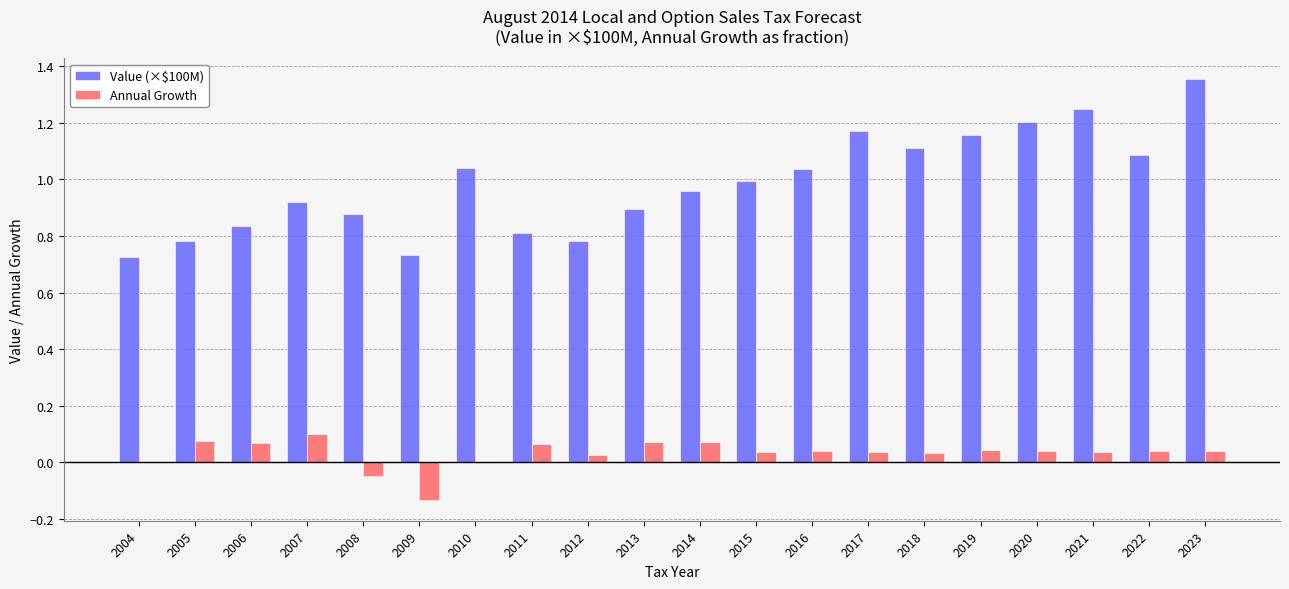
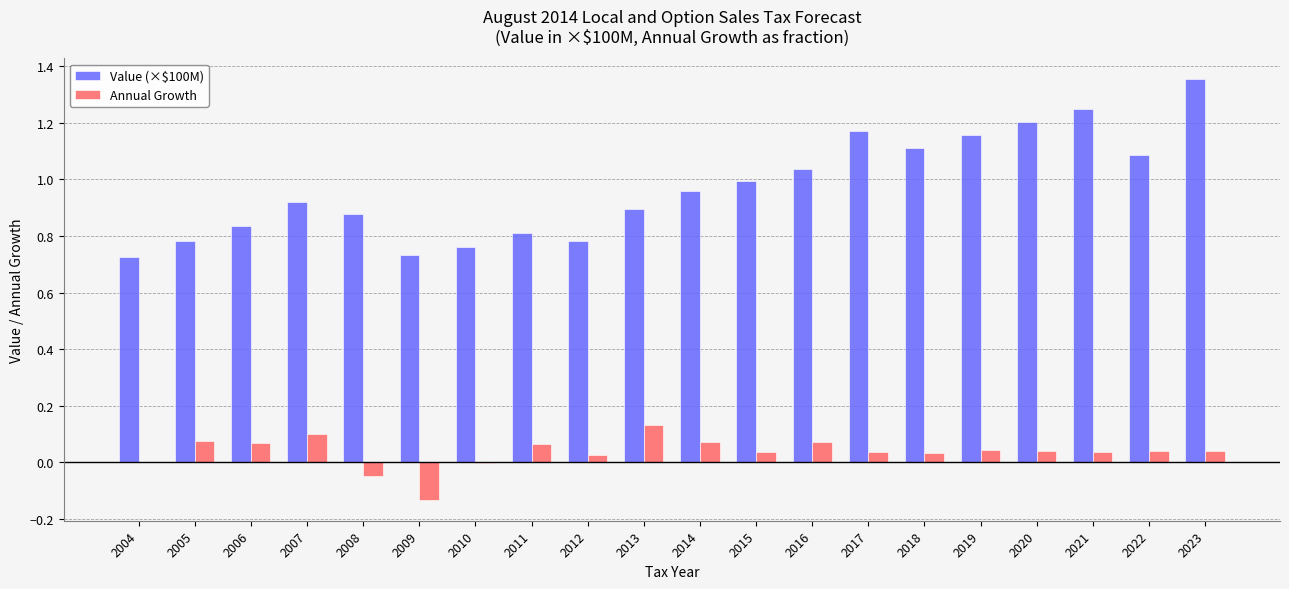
Value (×$100M), 2010: 1.04 -> 0.76
Annual Growth, 2013: 0.07 -> 0.13
Annual Growth, 2016: 0.04 -> 0.07
